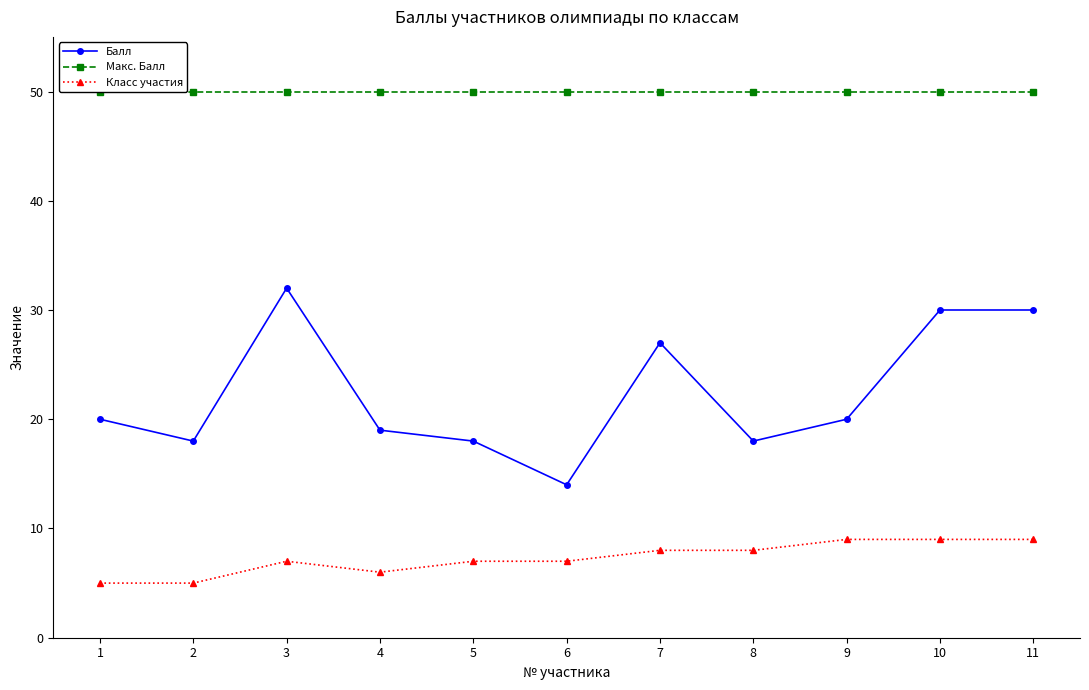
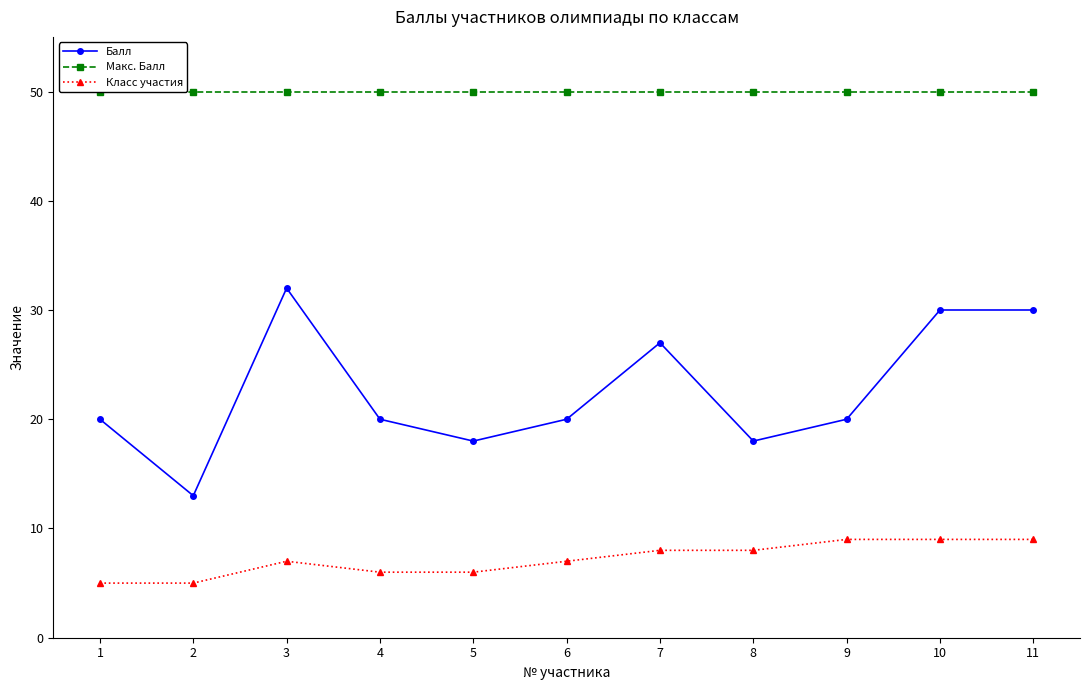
Балл, 2: 18 -> 13
Балл, 4: 19 -> 20
Класс участия, 5: 7 -> 6
Балл, 6: 14 -> 20
